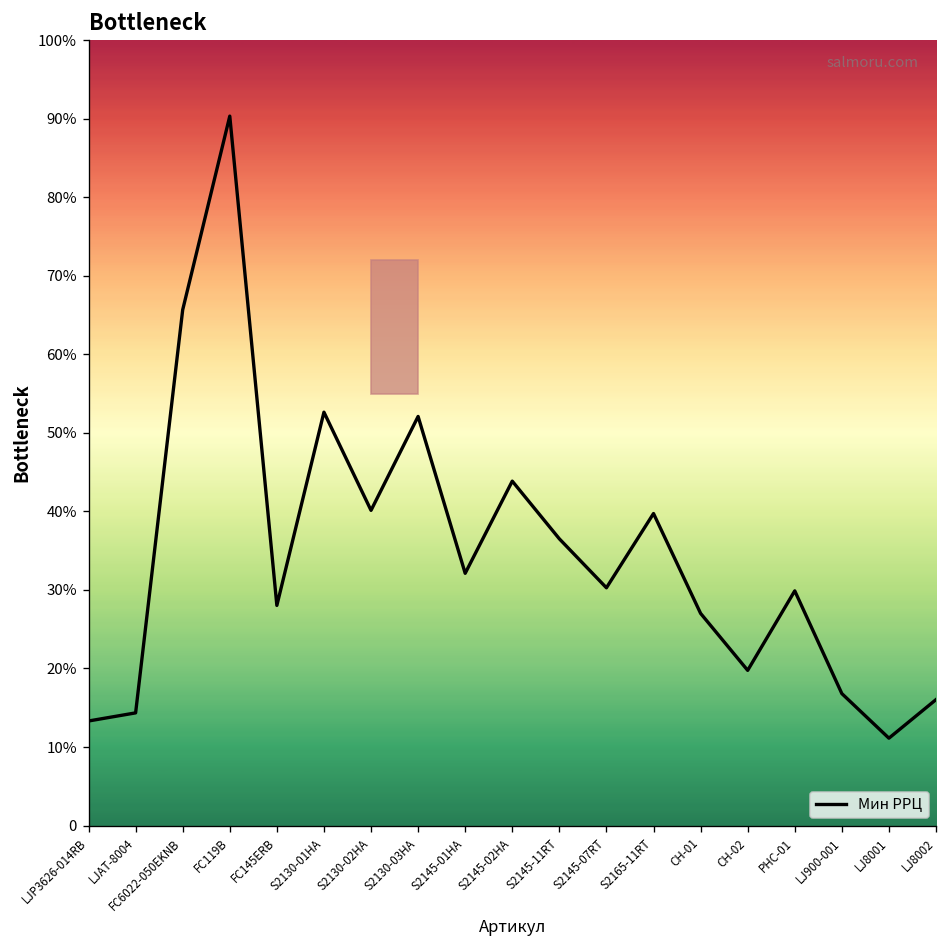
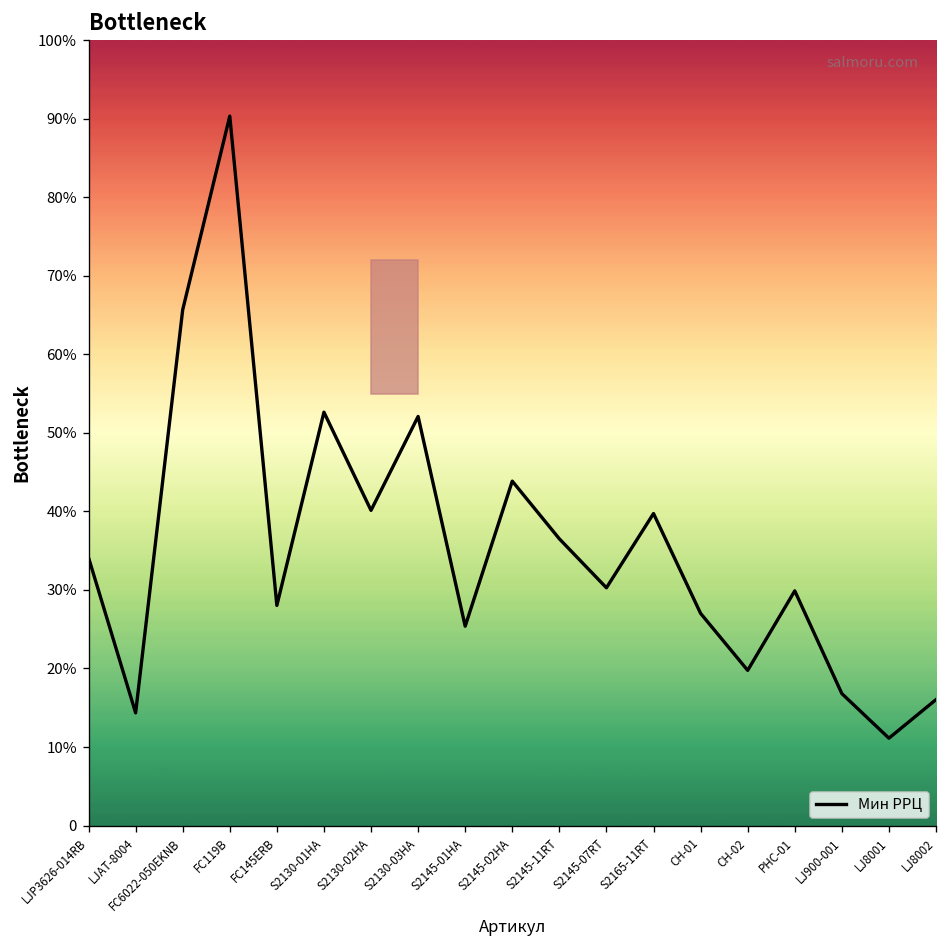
LJP3626-014RB: 13% -> 34%
S2145-01HA: 32% -> 25%
